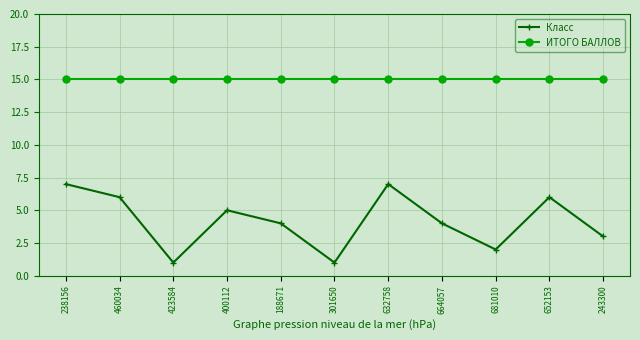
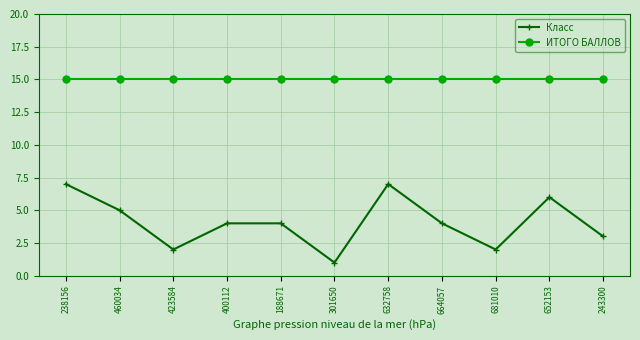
Класс, 460034: 6 -> 5
Класс, 423584: 1 -> 2
Класс, 400112: 5 -> 4
